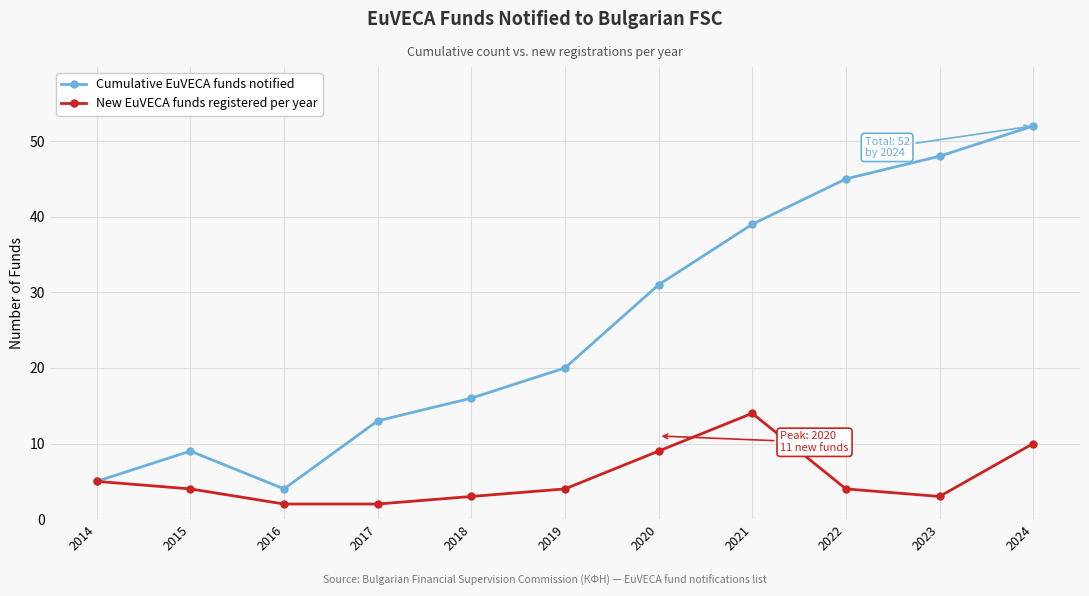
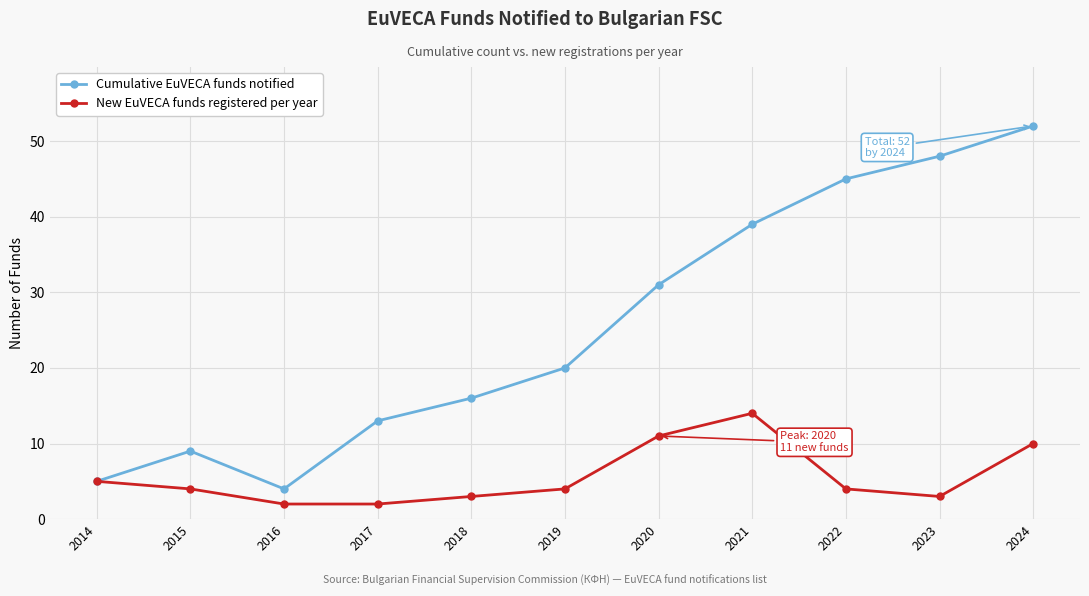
New EuVECA funds registered per year, 2020: 9 -> 11
